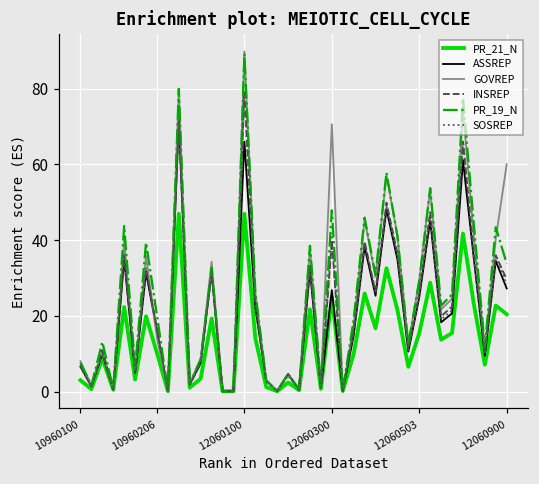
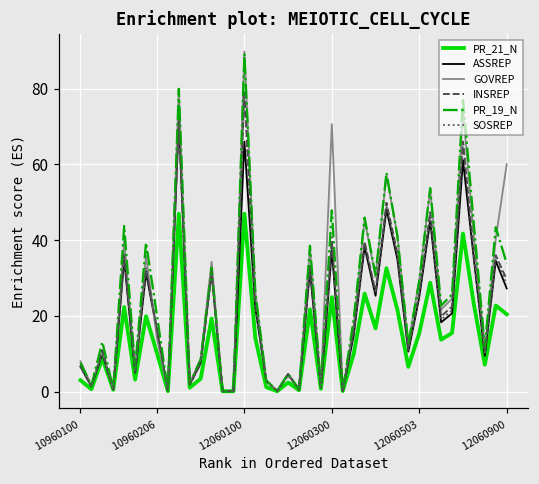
ASSREP, 12060300: 27 -> 37
